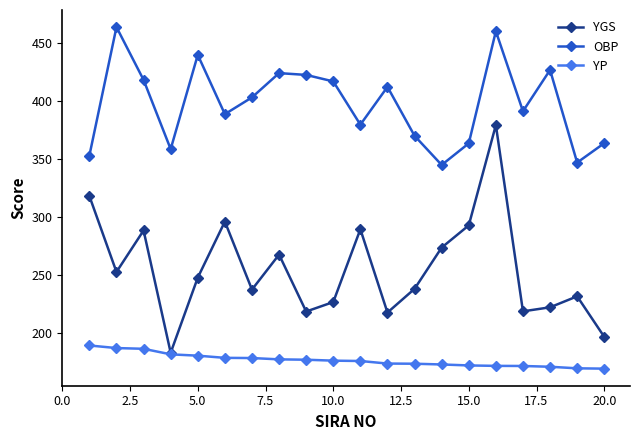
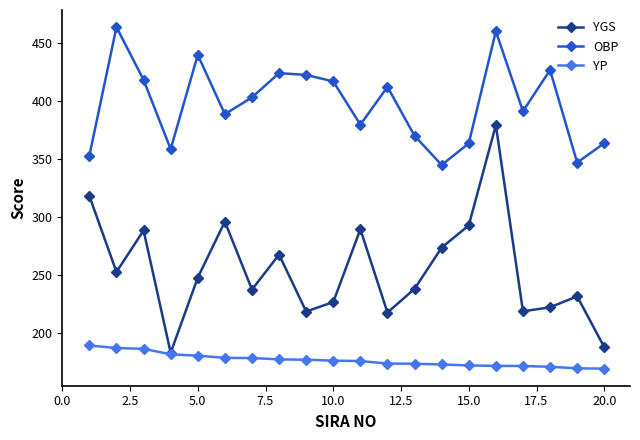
YGS, 20.0: 197 -> 188
